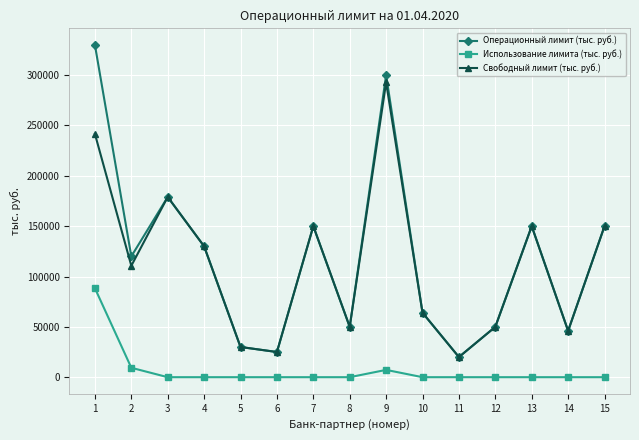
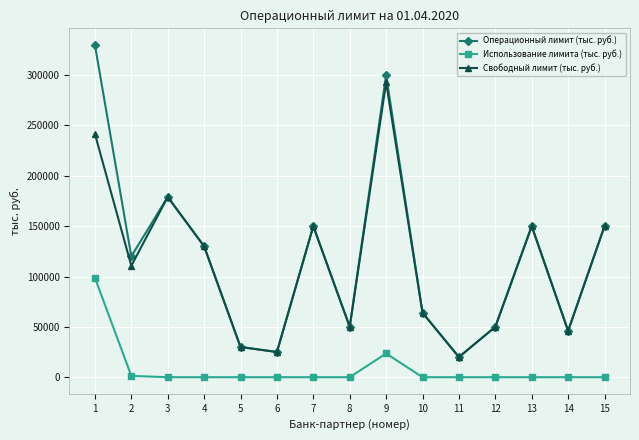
Использование лимита (тыс. руб.), 1: 88000 -> 99000
Использование лимита (тыс. руб.), 2: 9000 -> 1000
Использование лимита (тыс. руб.), 9: 7000 -> 24000
